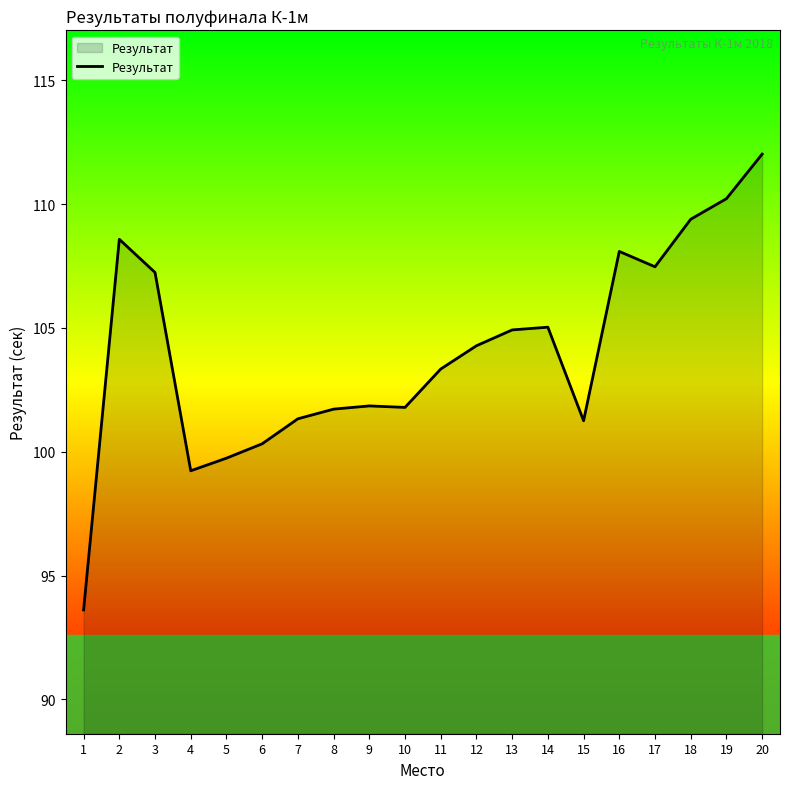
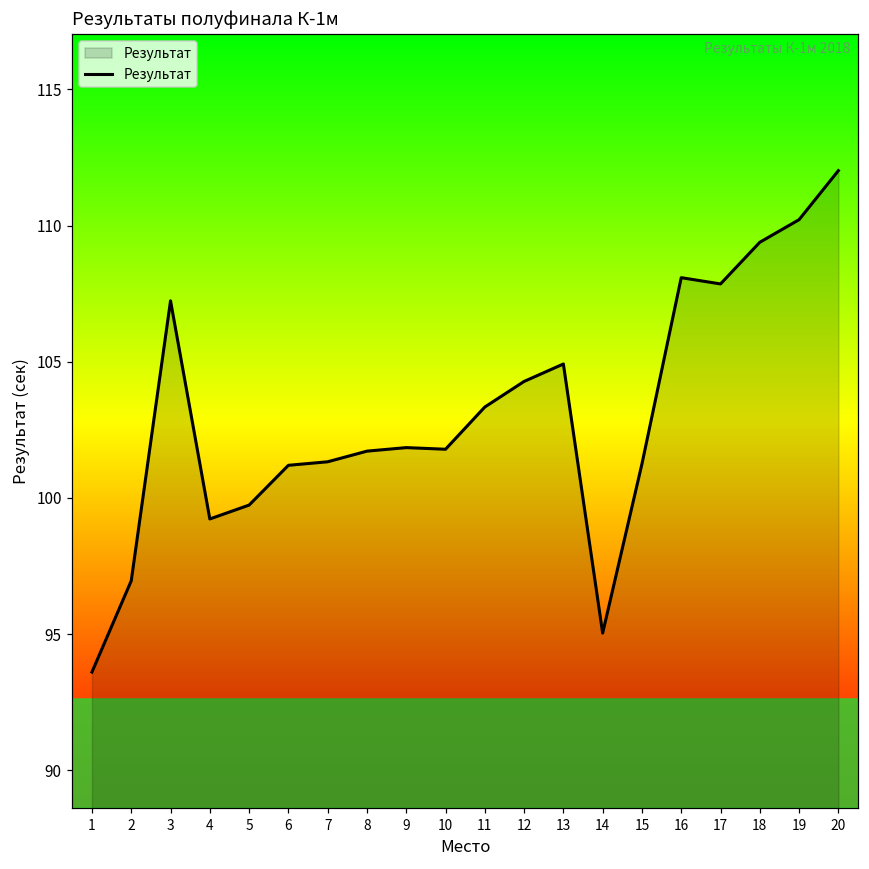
2: 108.6 -> 97.0
6: 100.3 -> 101.2
14: 105.0 -> 95.0
17: 107.5 -> 107.9
